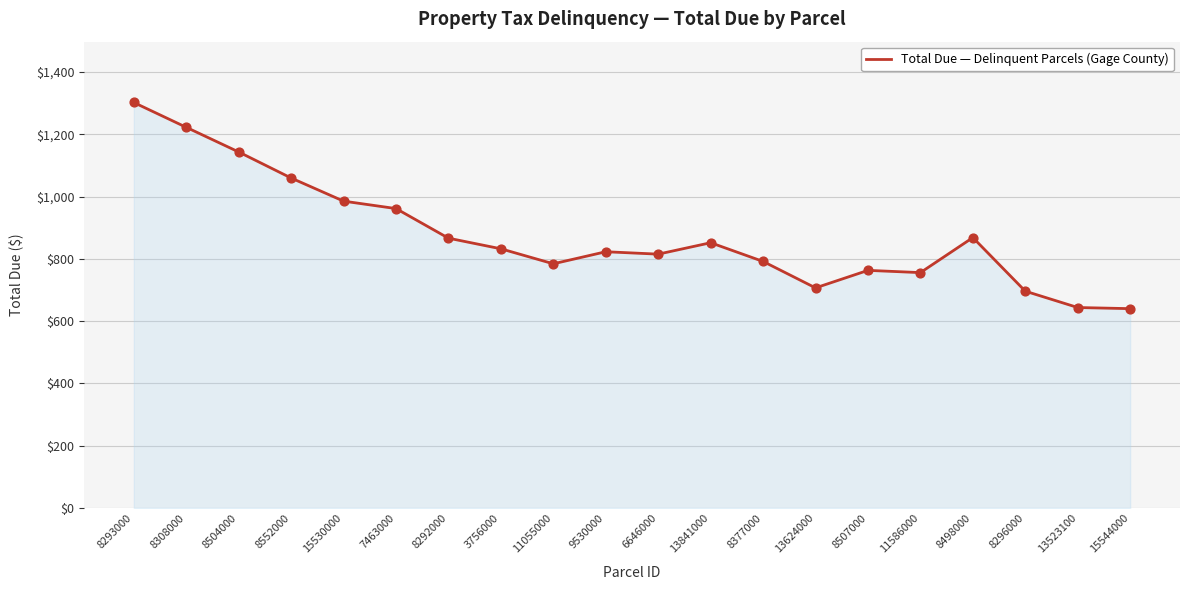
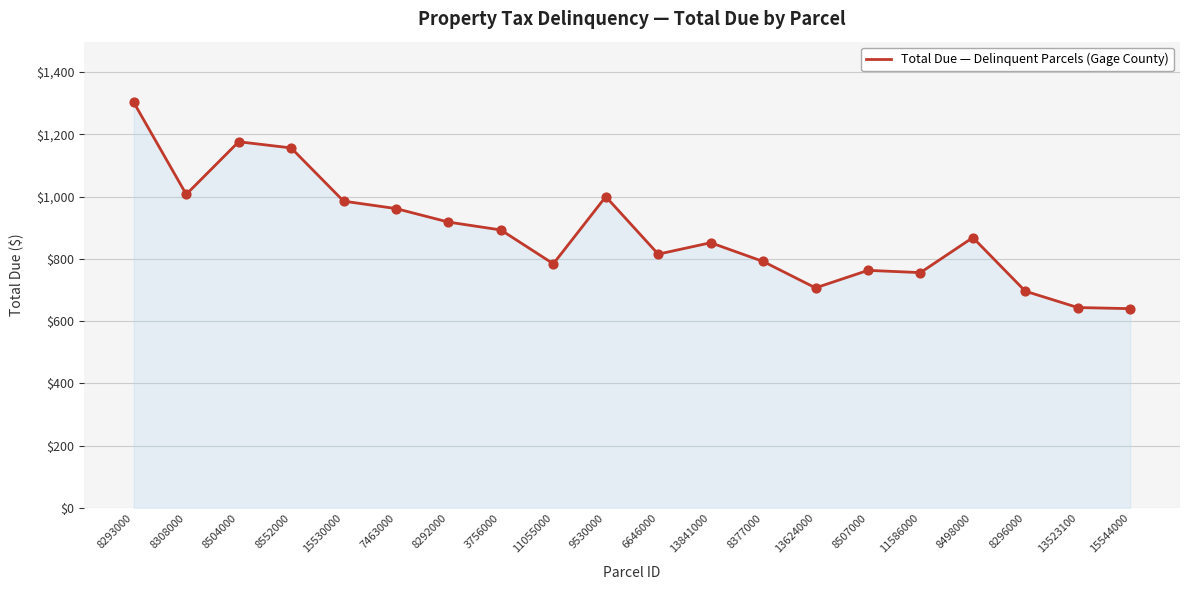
8308000: $1,220 -> $1,010
8504000: $1,140 -> $1,180
8552000: $1,060 -> $1,160
8292000: $870 -> $920
3756000: $830 -> $890
9530000: $820 -> $1,000
